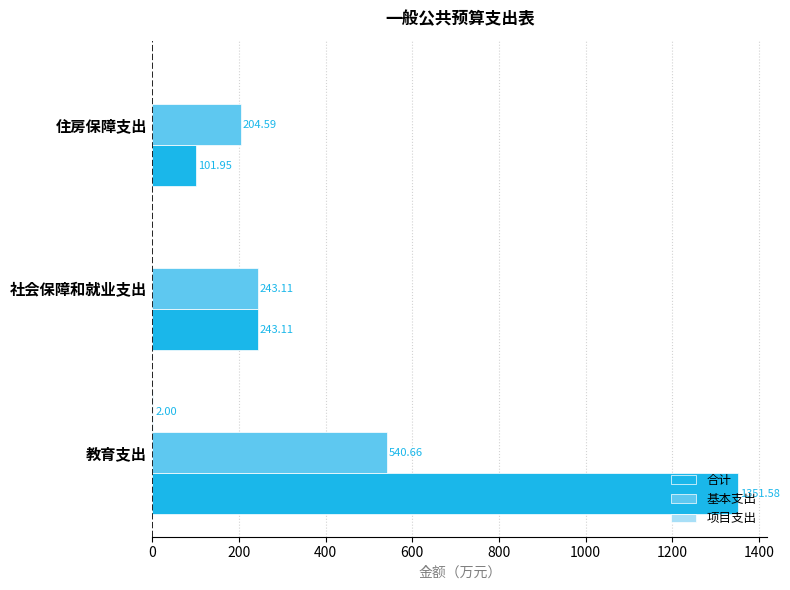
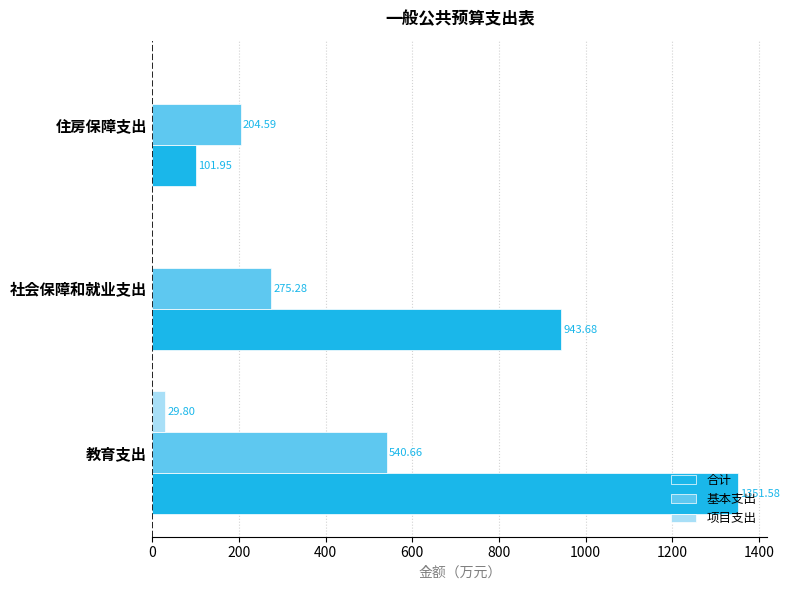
基本支出, 社会保障和就业支出: 243.11 -> 275.28
合计, 社会保障和就业支出: 243.11 -> 943.68
项目支出, 教育支出: 2.00 -> 29.80
